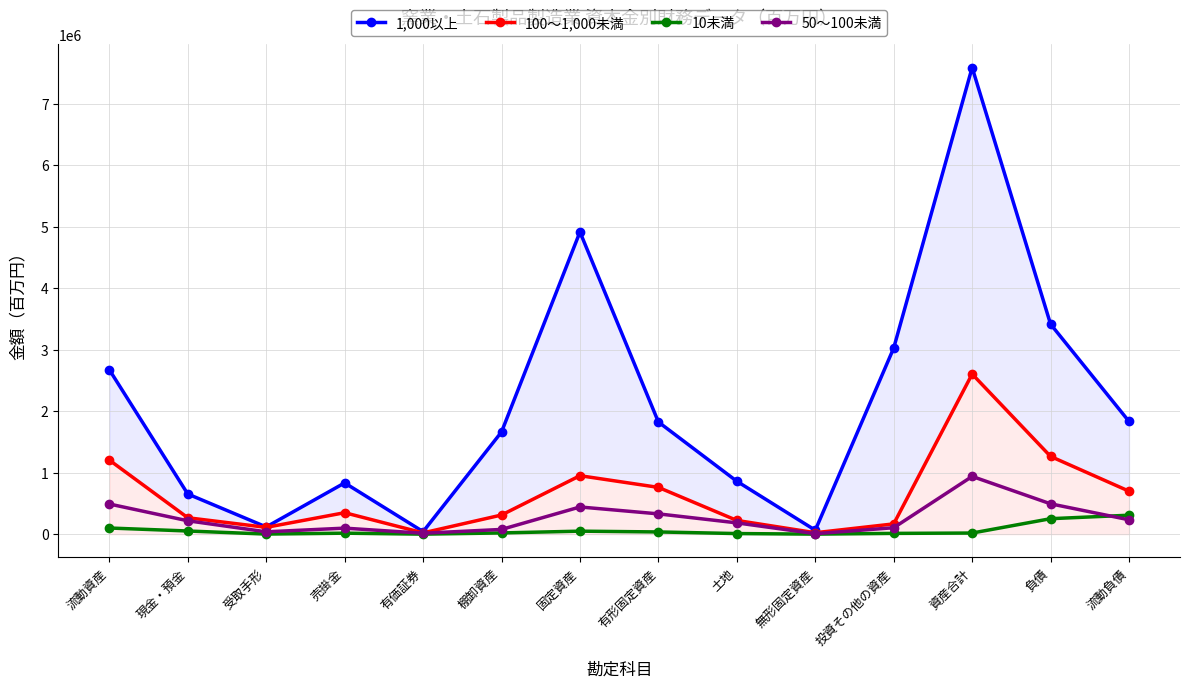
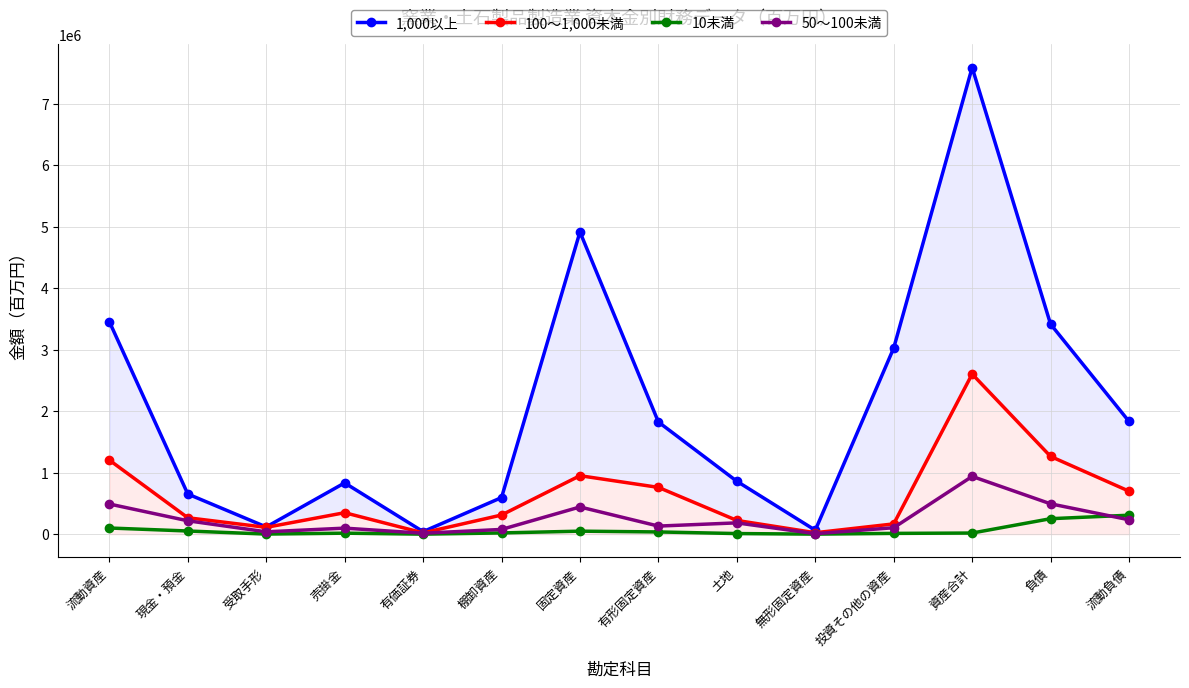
1,000以上, 流動資産: 2700000 -> 3500000
1,000以上, 棚卸資産: 1700000 -> 600000
50～100未満, 有形固定資産: 300000 -> 100000
